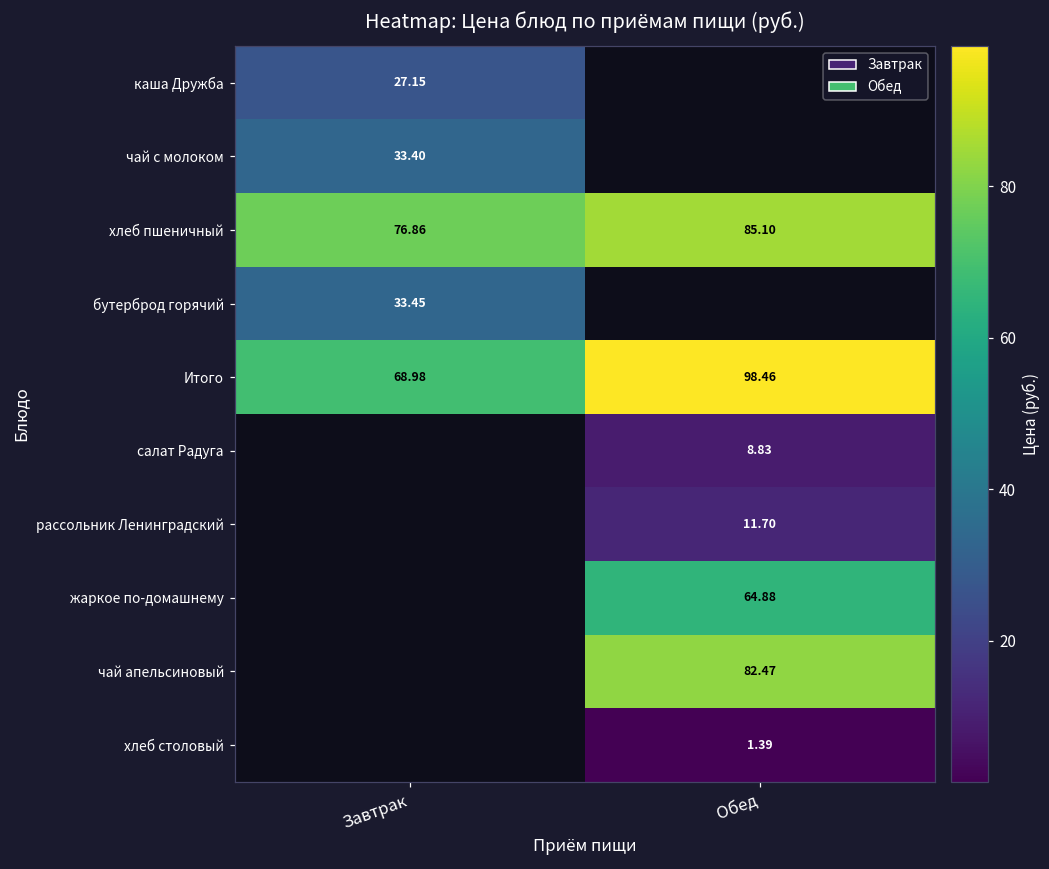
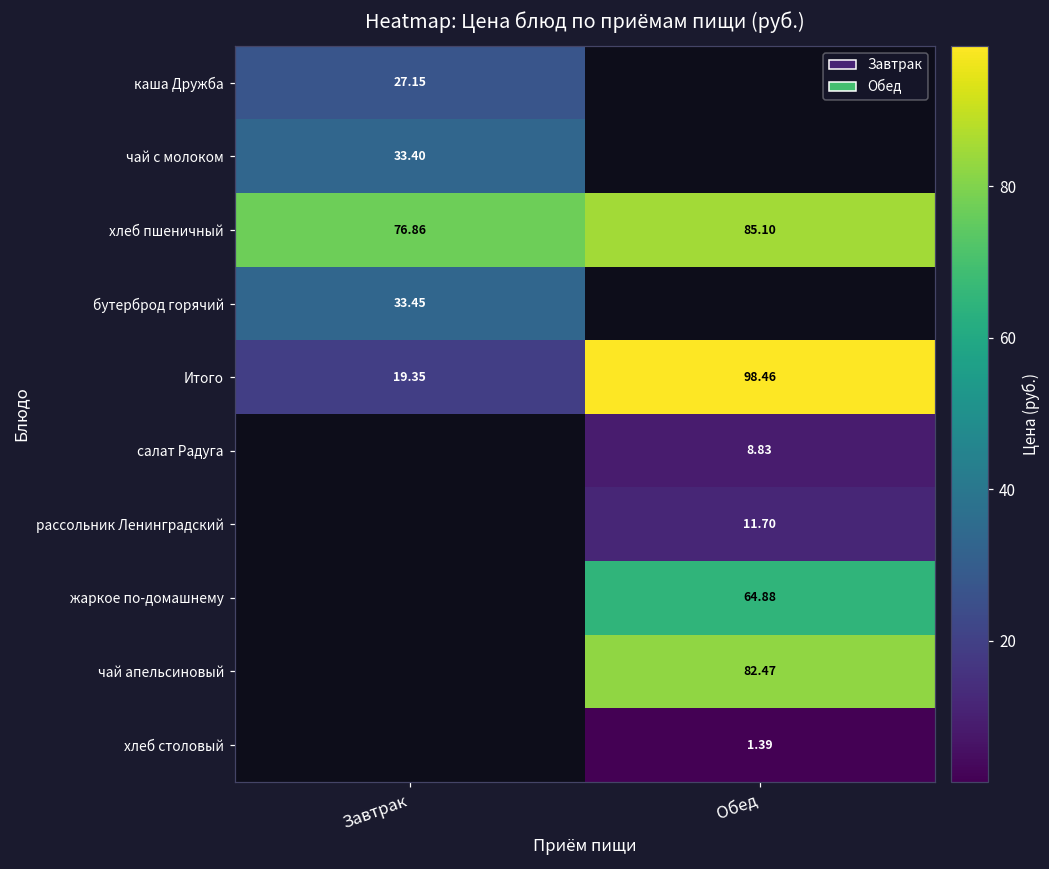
Итого, Завтрак: 68.98 -> 19.35
